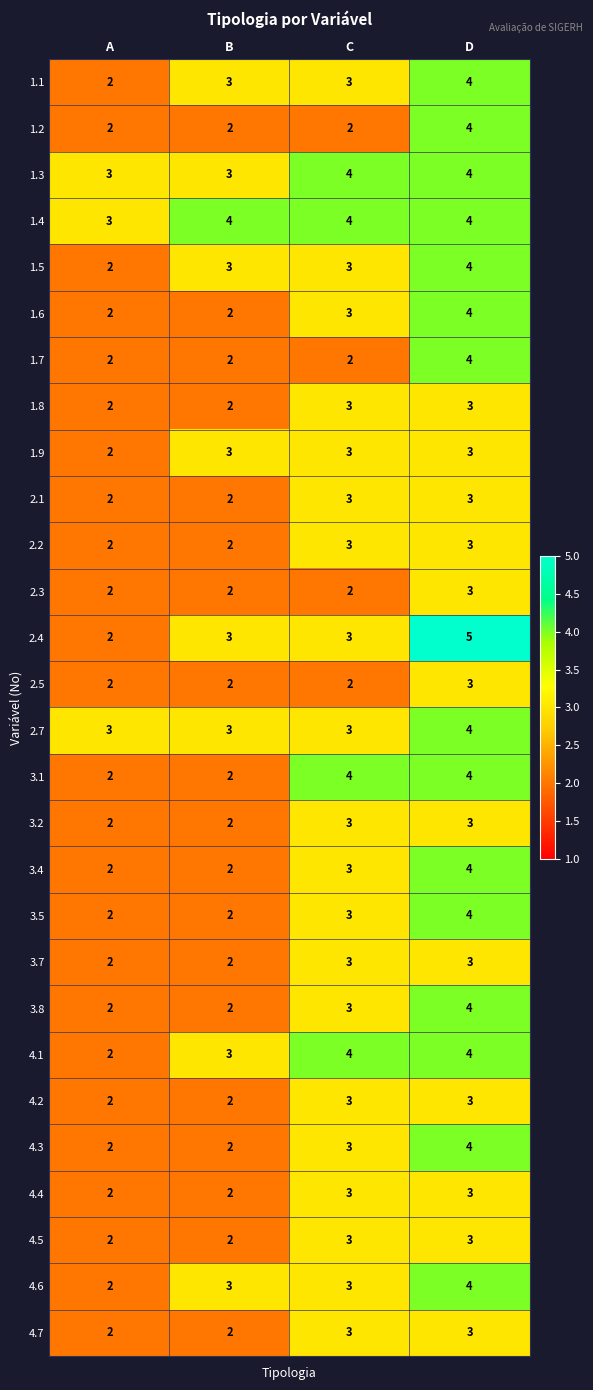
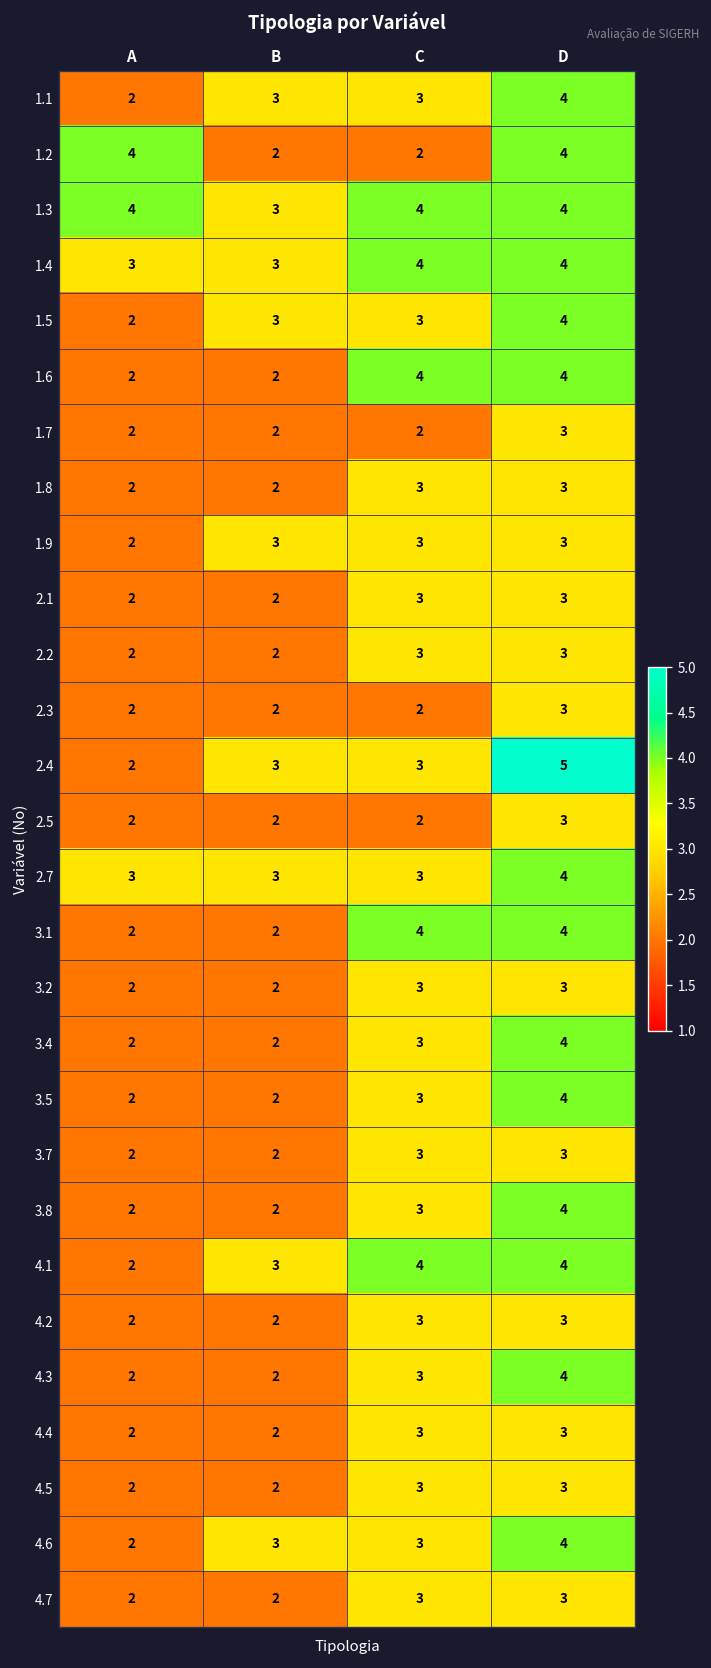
1.2, A: 2 -> 4
1.3, A: 3 -> 4
1.4, B: 4 -> 3
1.6, C: 3 -> 4
1.7, D: 4 -> 3
